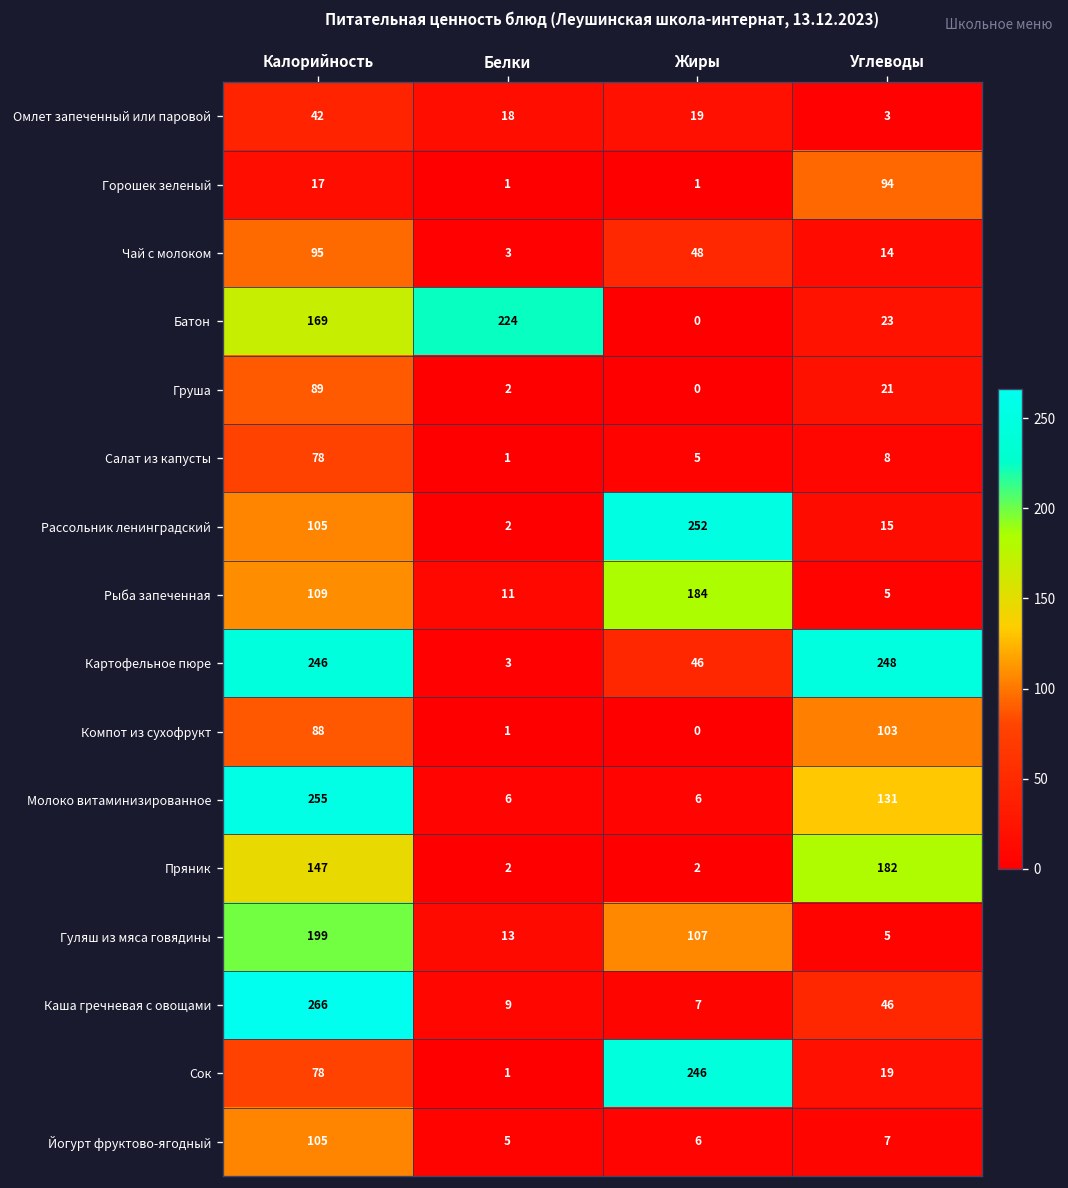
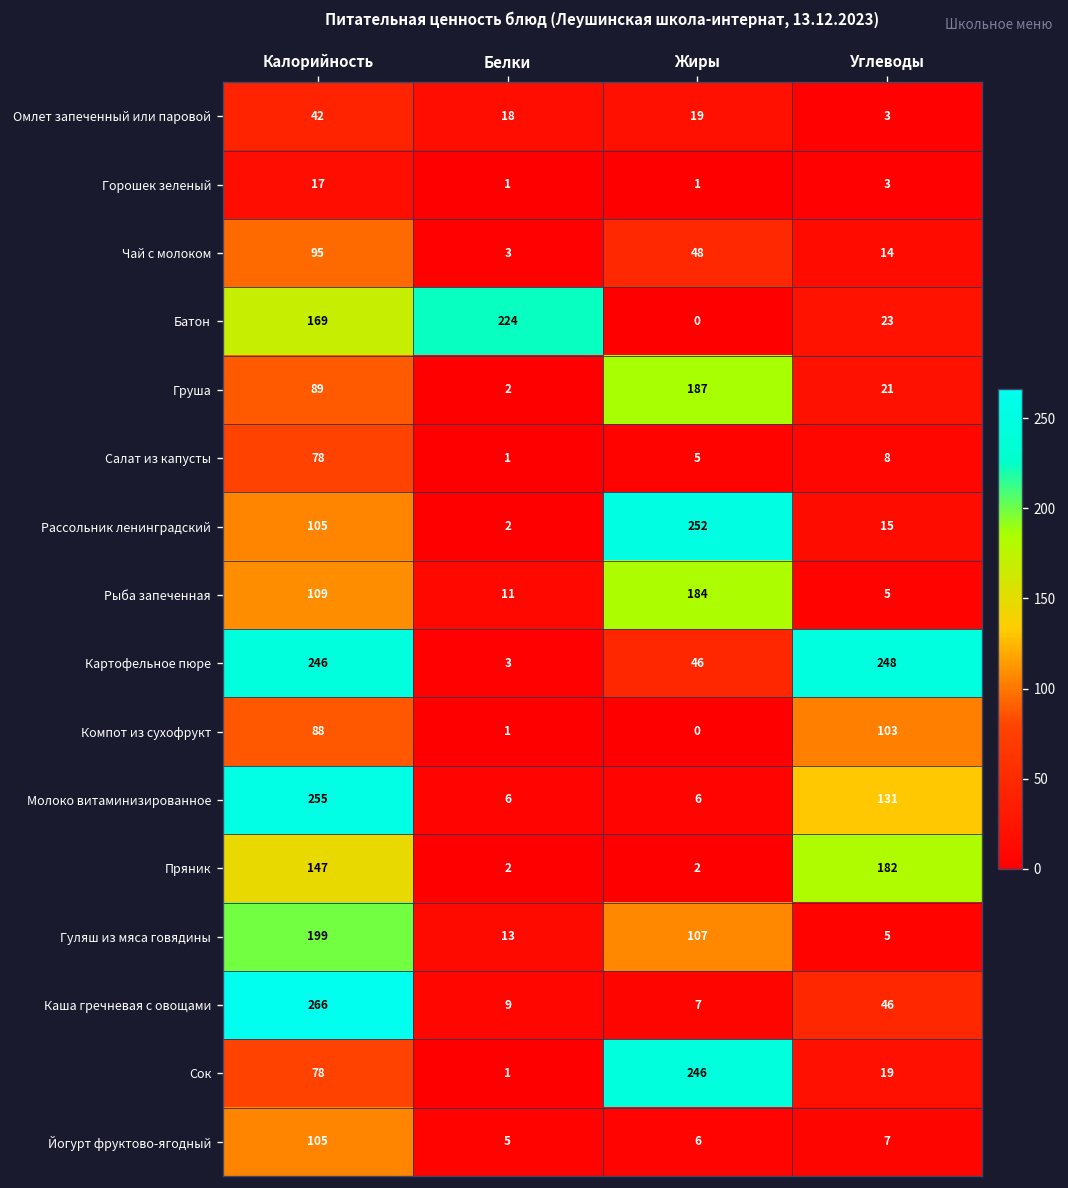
Горошек зеленый, Углеводы: 94 -> 3
Груша, Жиры: 0 -> 187
